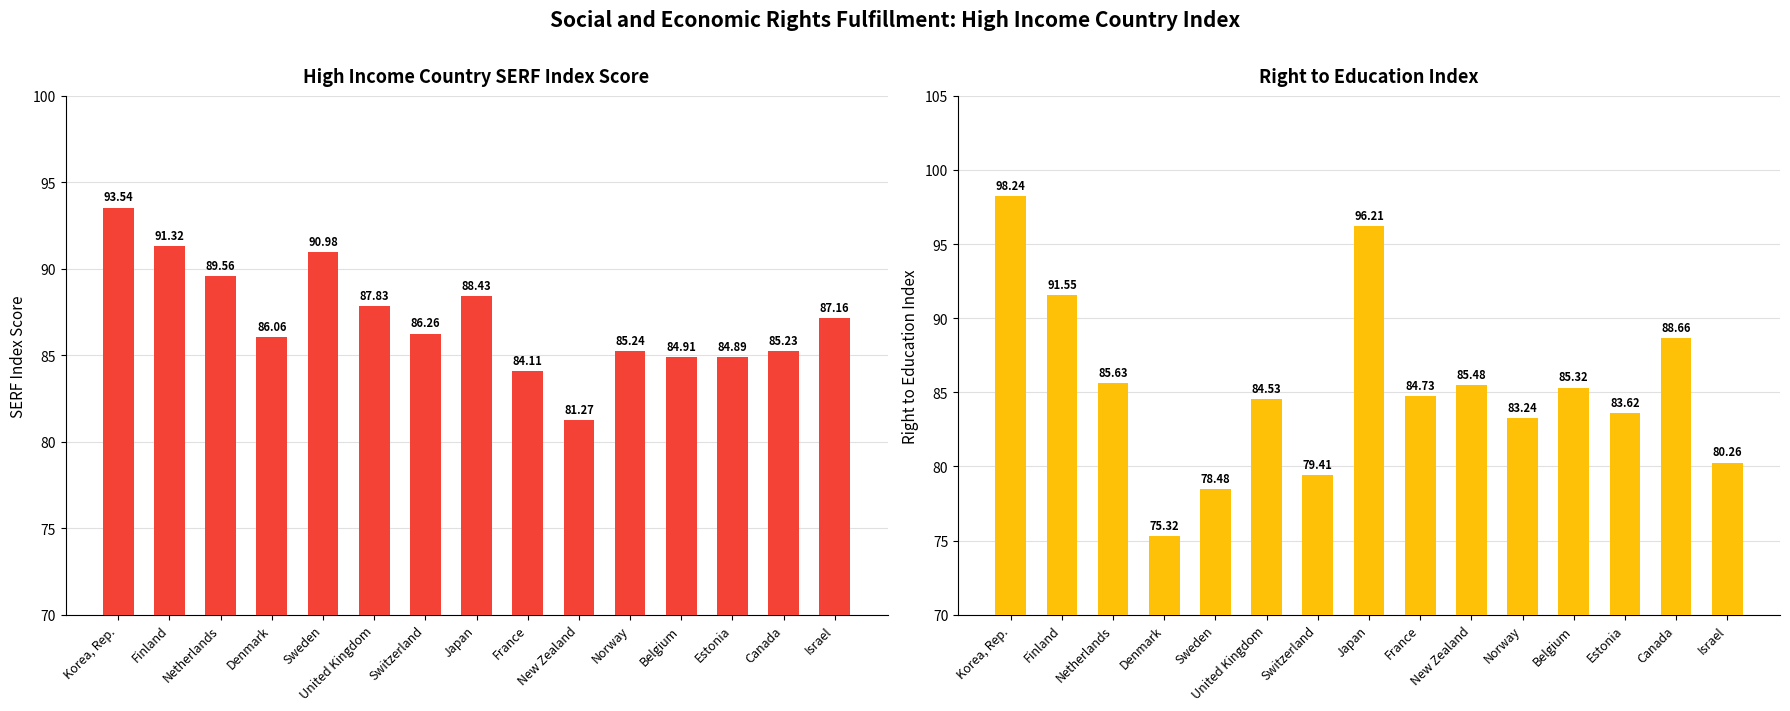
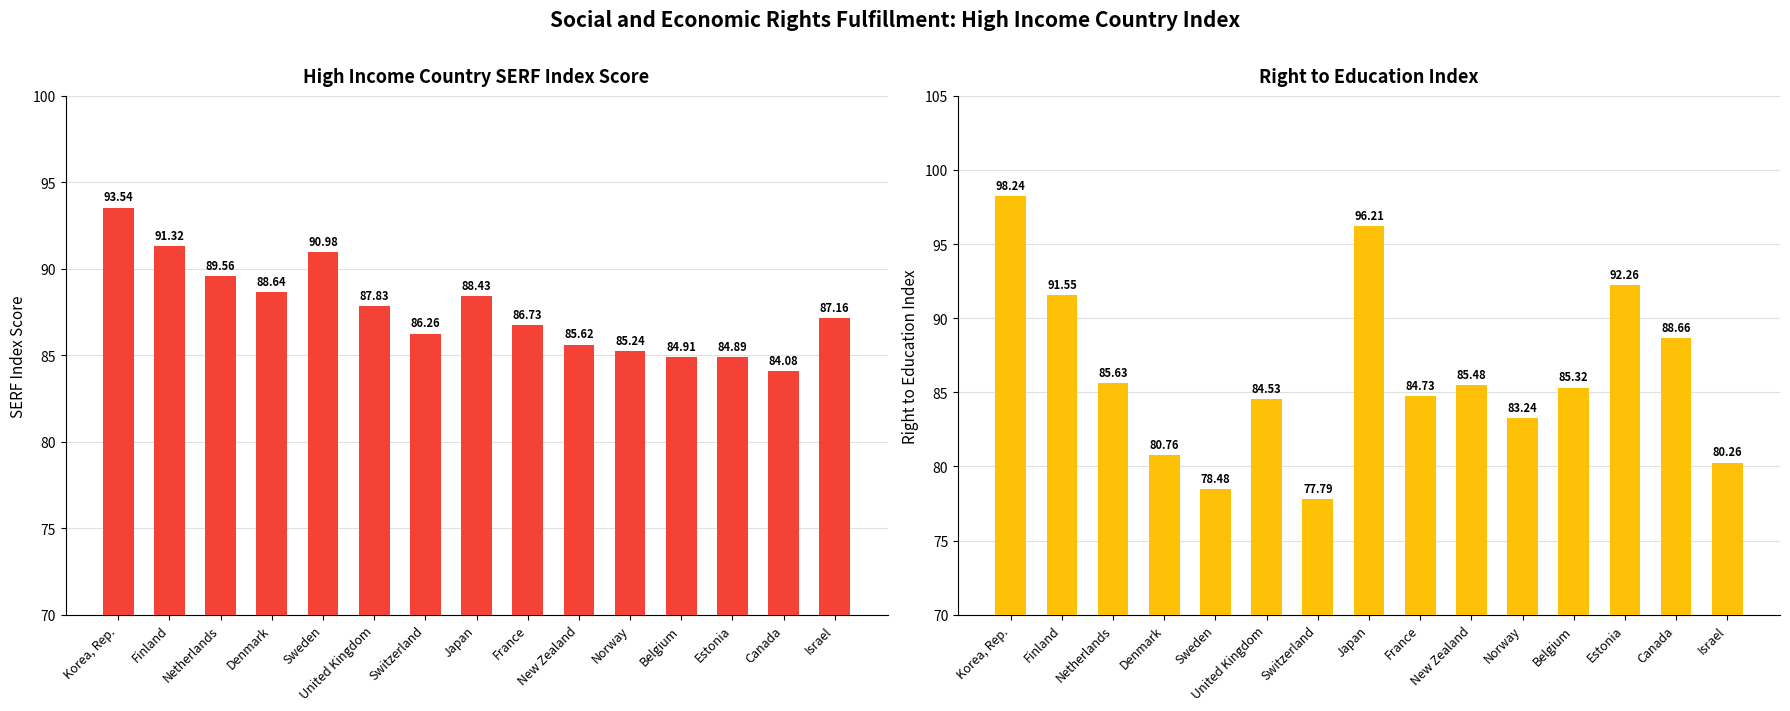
High Income Country SERF Index Score, Denmark: 86.06 -> 88.64
High Income Country SERF Index Score, France: 84.11 -> 86.73
High Income Country SERF Index Score, New Zealand: 81.27 -> 85.62
High Income Country SERF Index Score, Canada: 85.23 -> 84.08
Right to Education Index, Denmark: 75.32 -> 80.76
Right to Education Index, Switzerland: 79.41 -> 77.79
Right to Education Index, Estonia: 83.62 -> 92.26
